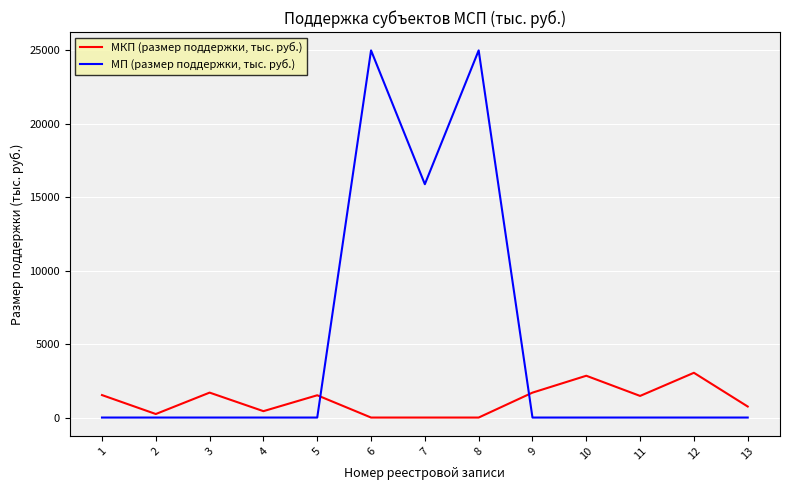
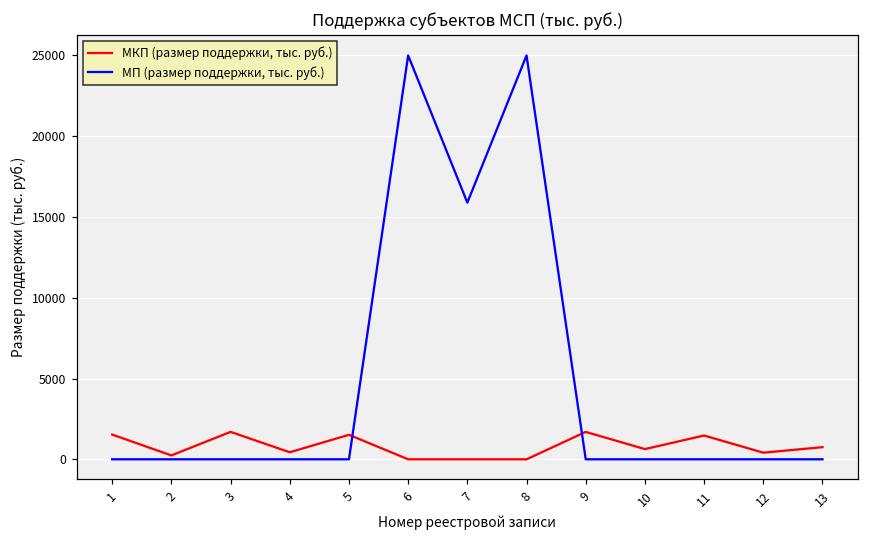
МКП (размер поддержки, тыс. руб.), 10: 2800 -> 600
МКП (размер поддержки, тыс. руб.), 12: 3000 -> 400
